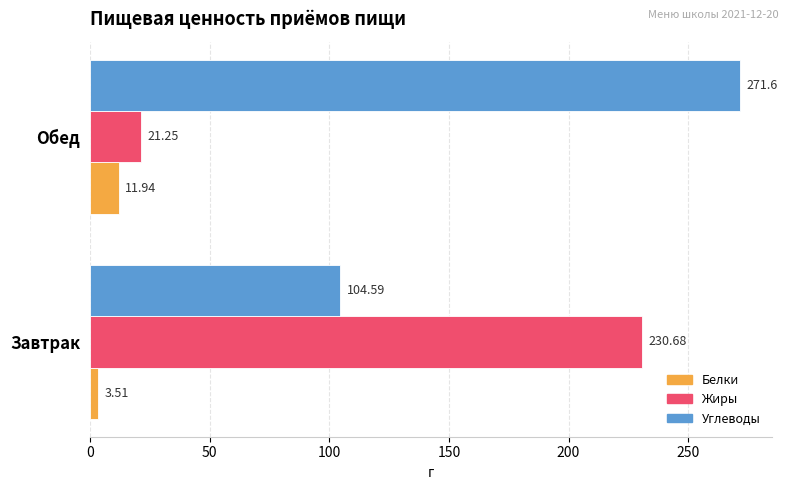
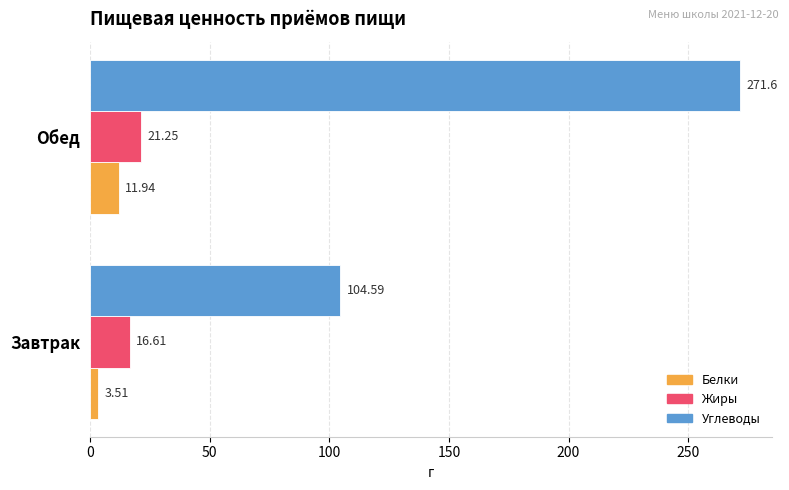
Жиры, Завтрак: 230.68 -> 16.61
